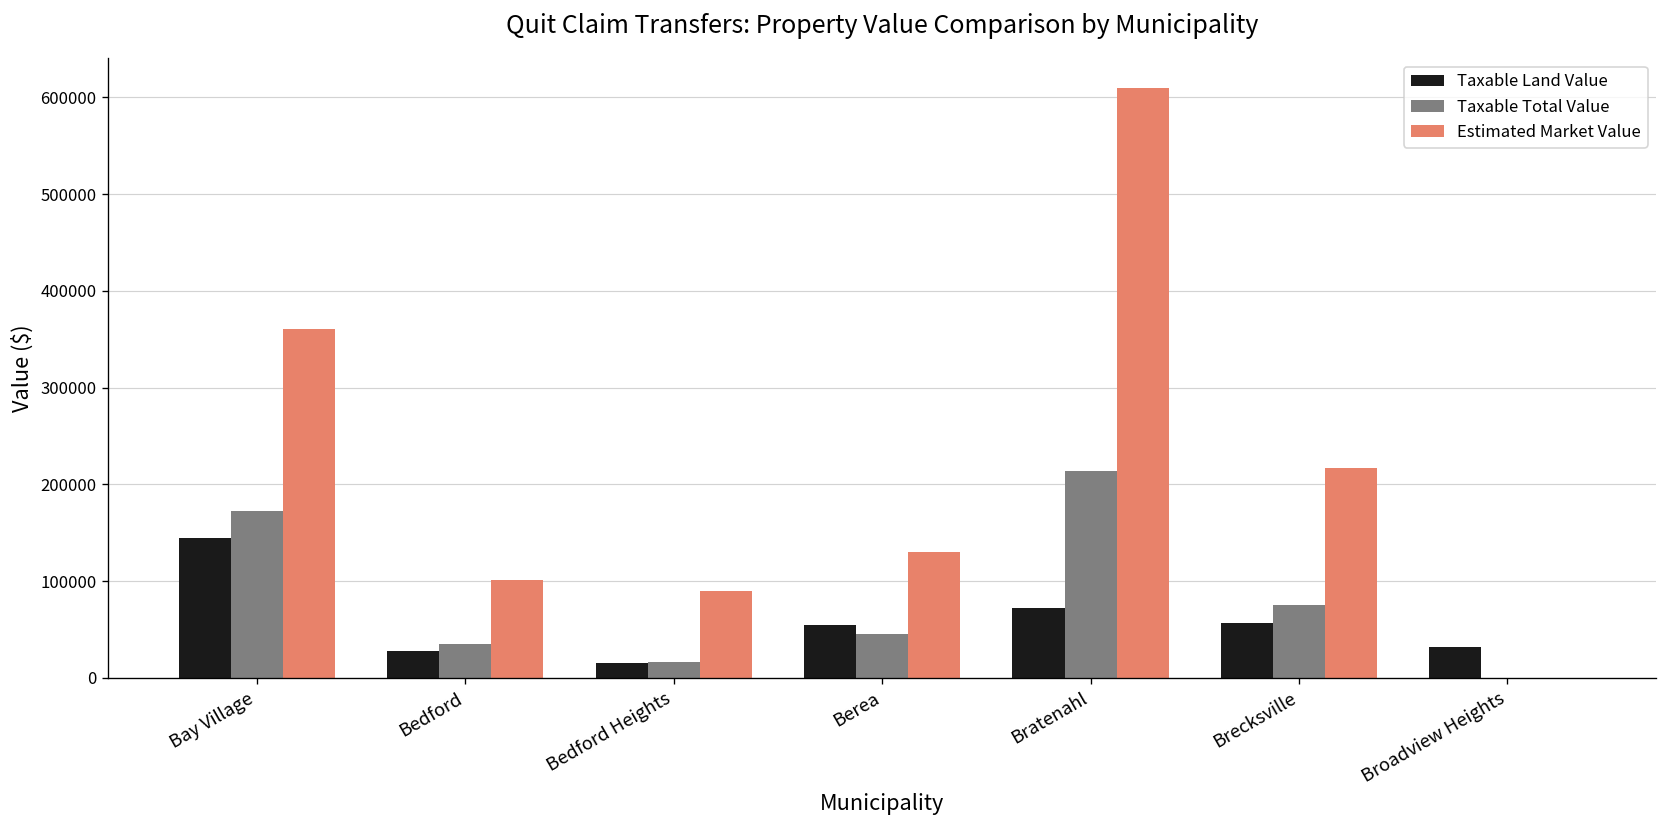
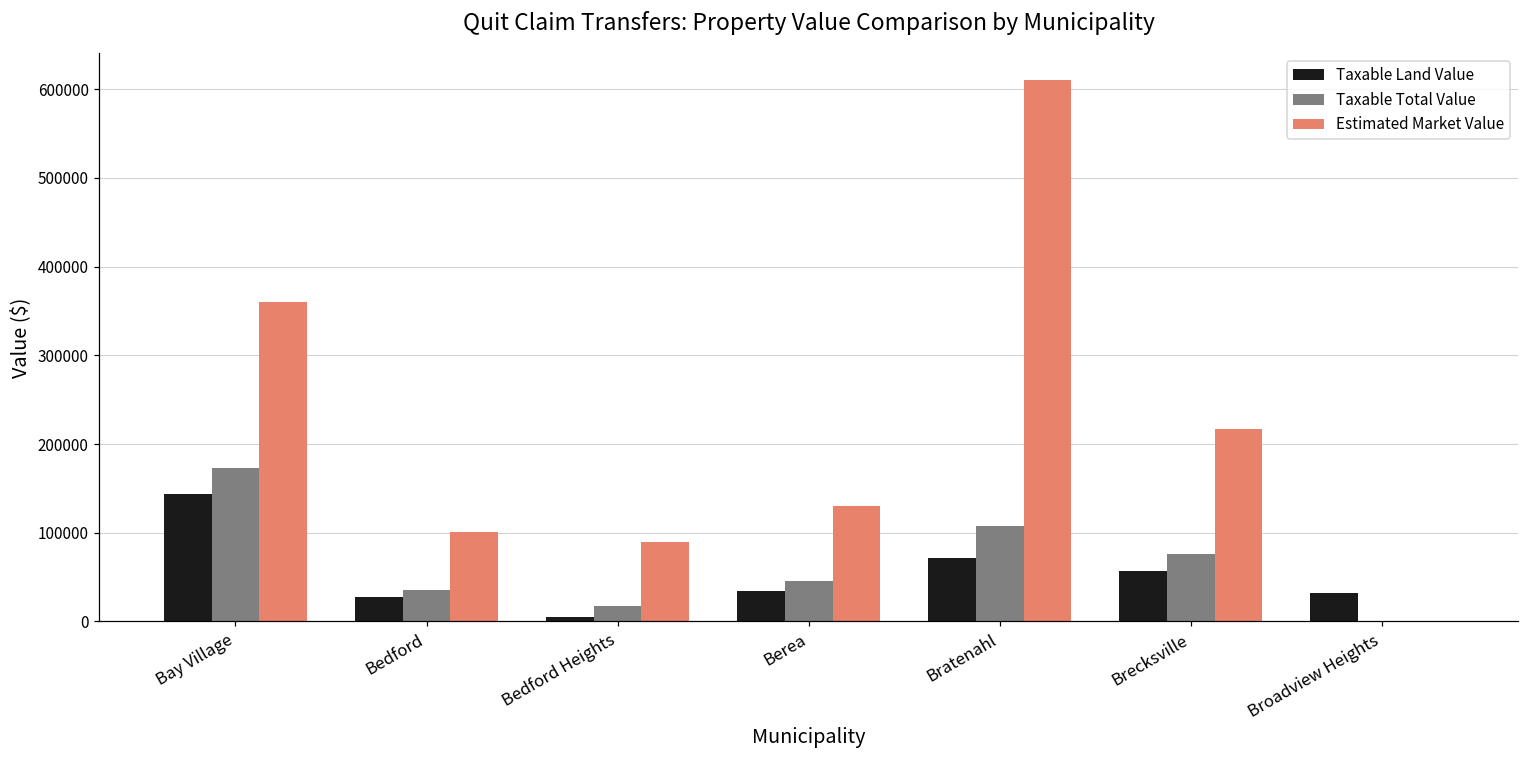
Taxable Land Value, Bedford Heights: 20000 -> 10000
Taxable Land Value, Berea: 50000 -> 30000
Taxable Total Value, Bratenahl: 210000 -> 110000
